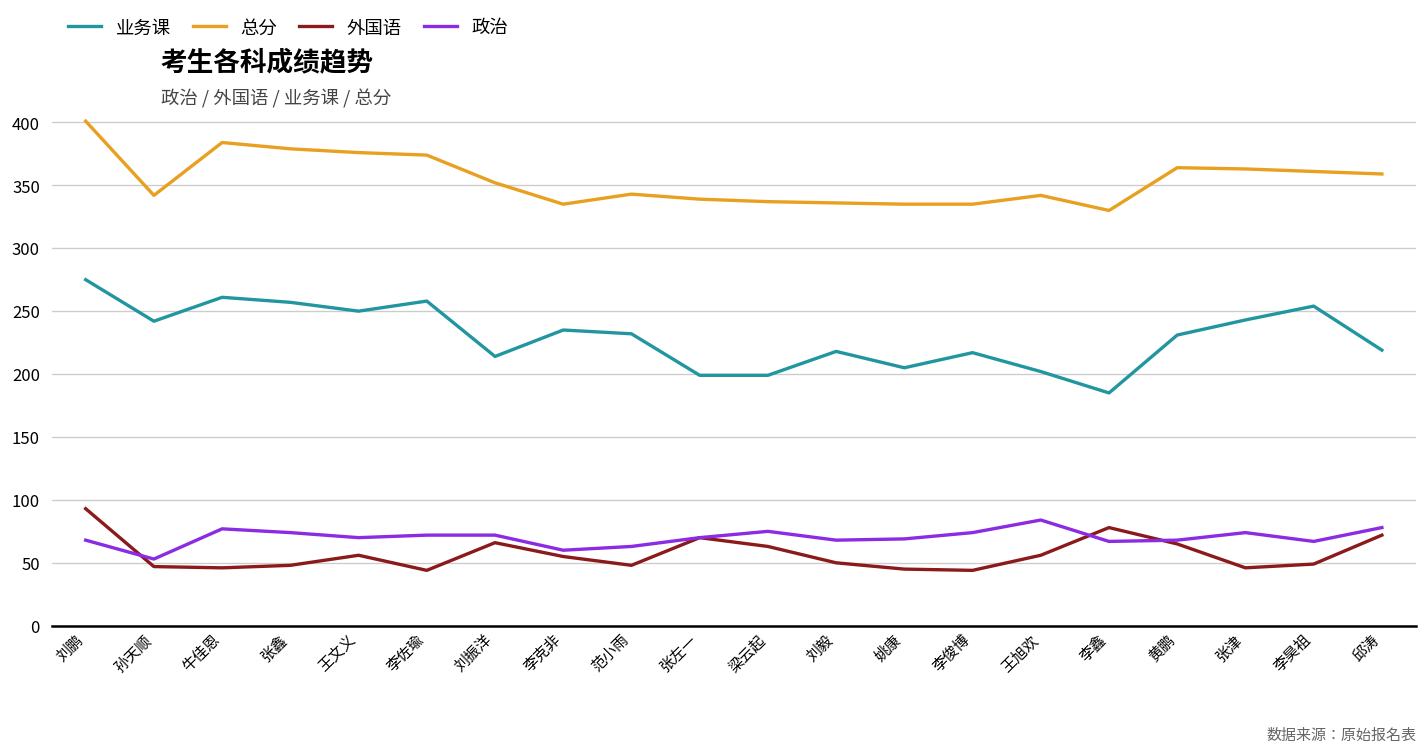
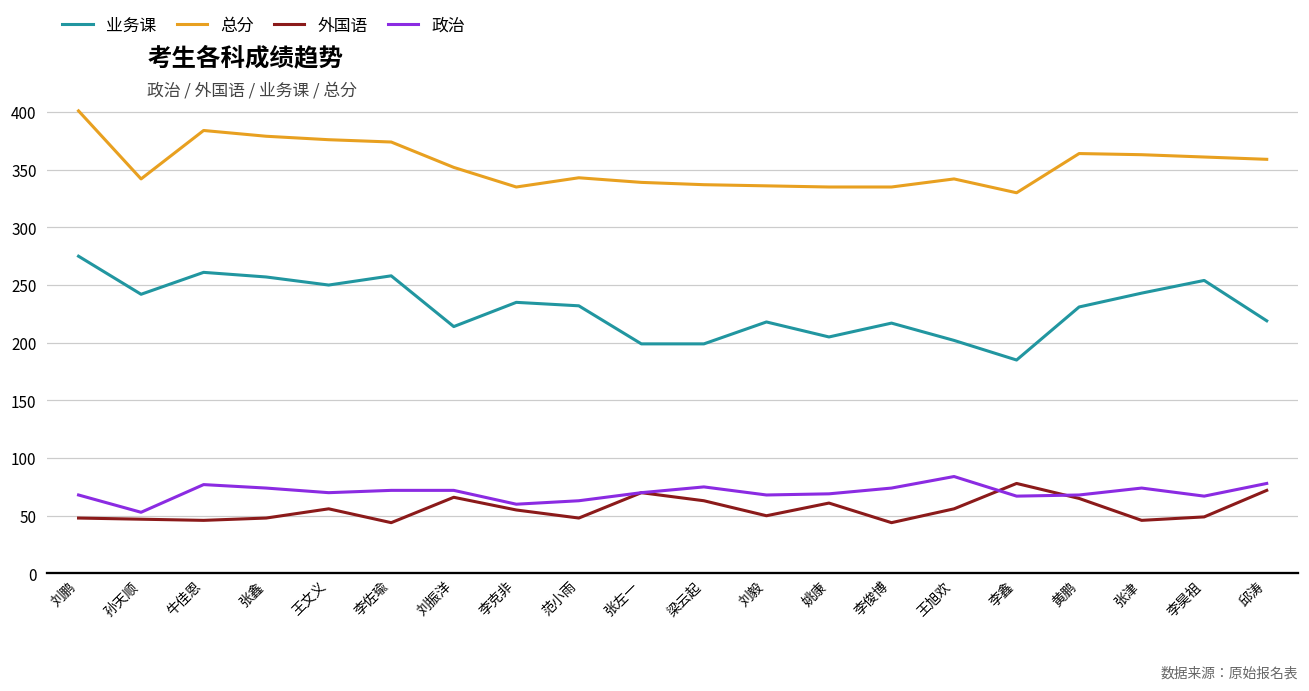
外国语, 刘鹏: 93 -> 48
外国语, 姚康: 45 -> 61
